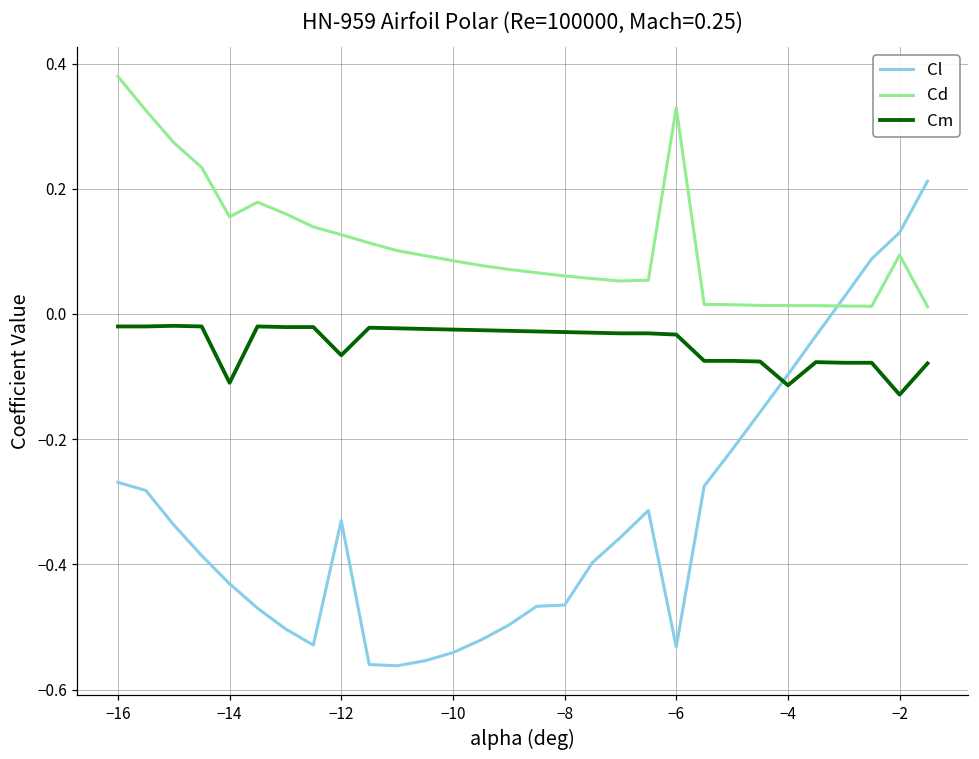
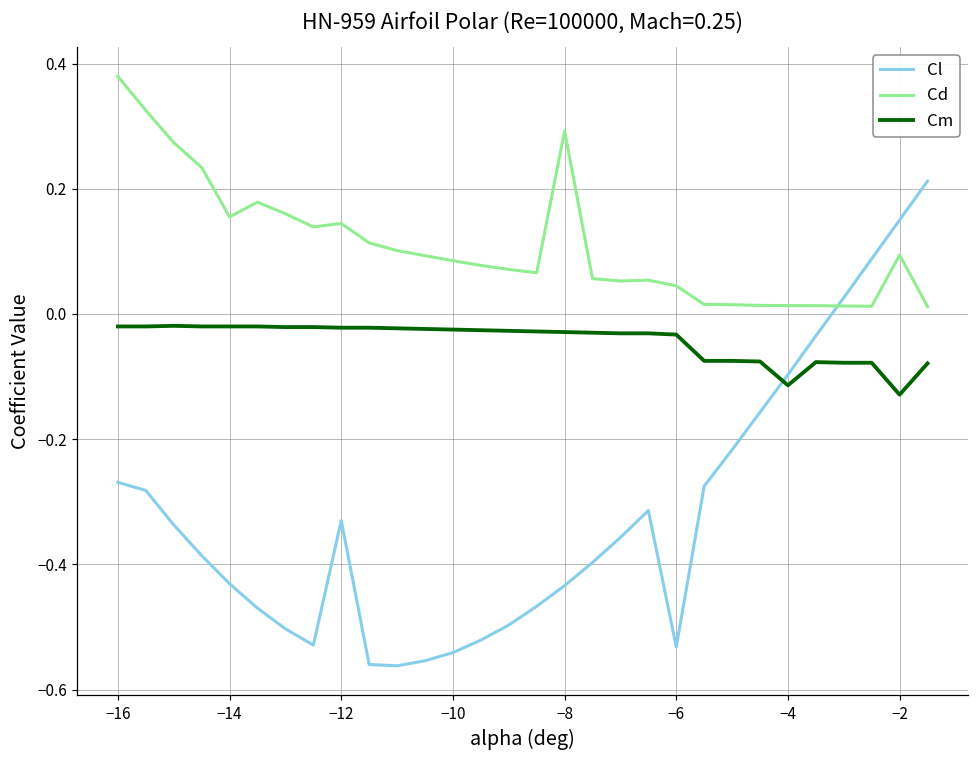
Cm, −14: -0.11 -> -0.02
Cd, −12: 0.13 -> 0.14
Cm, −12: -0.07 -> -0.02
Cl, −8: -0.47 -> -0.43
Cd, −8: 0.06 -> 0.29
Cd, −6: 0.33 -> 0.04
Cl, −2: 0.13 -> 0.15
